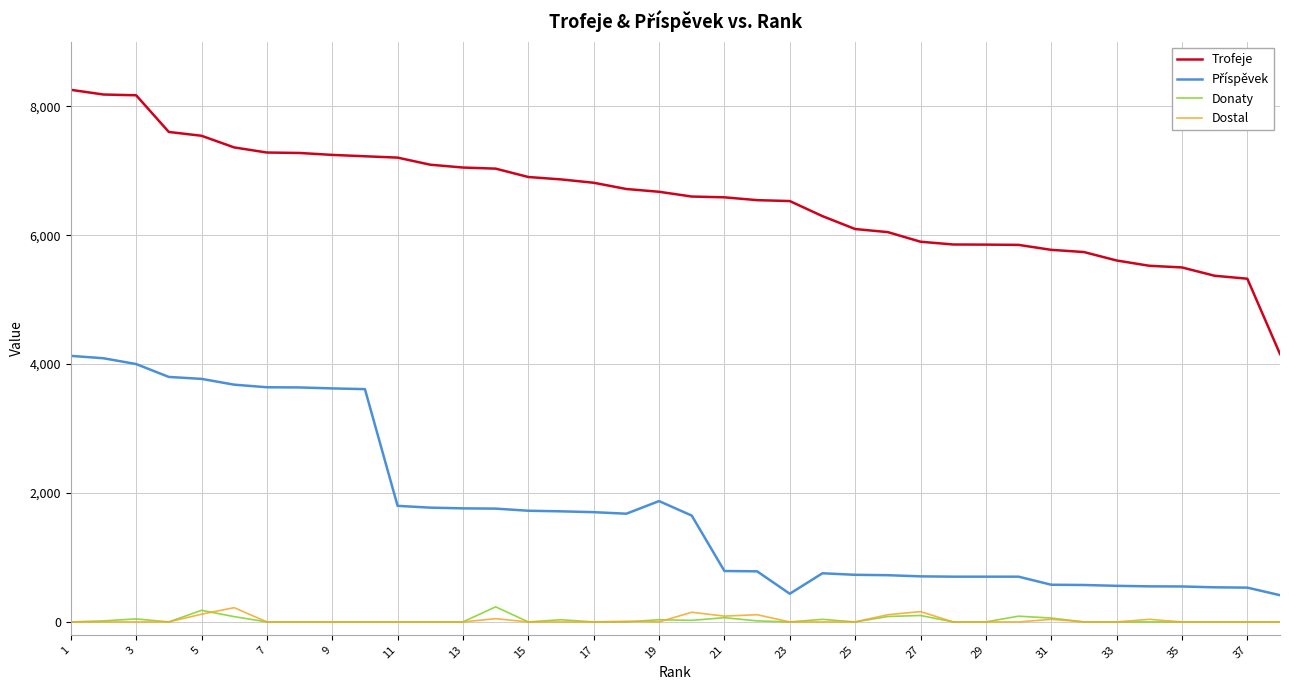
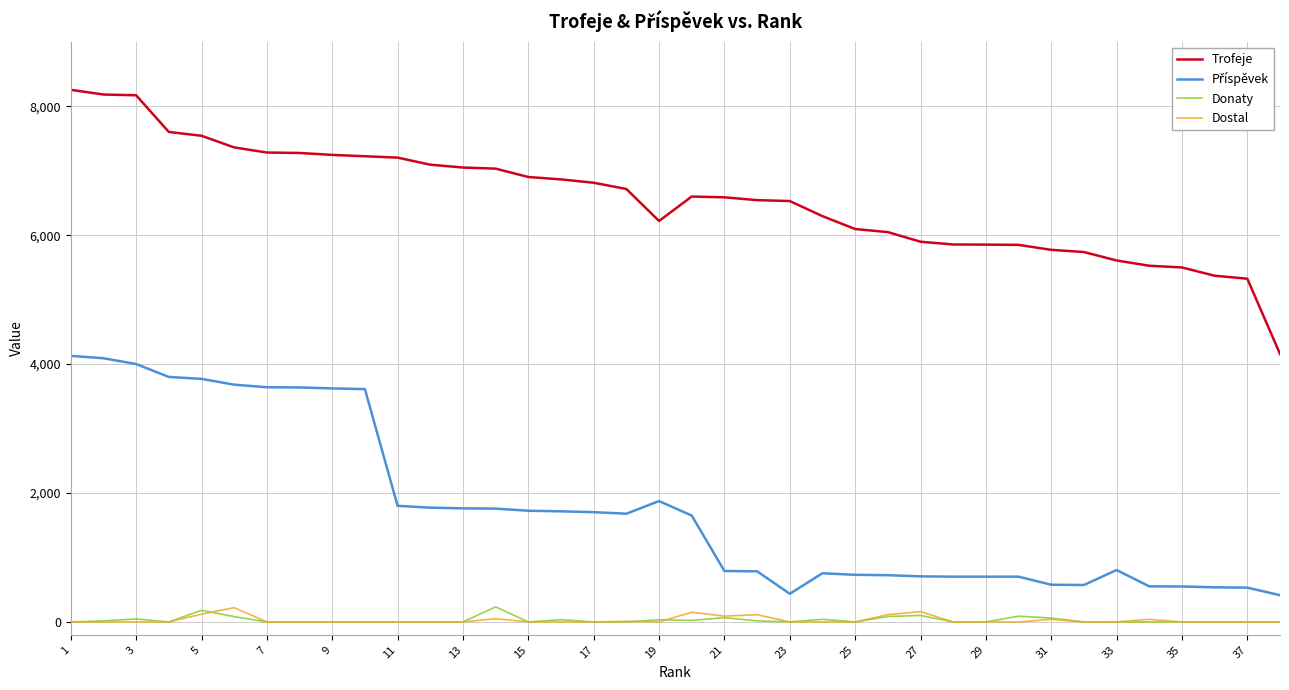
Trofeje, 19: 6,700 -> 6,200
Příspěvek, 33: 600 -> 800
